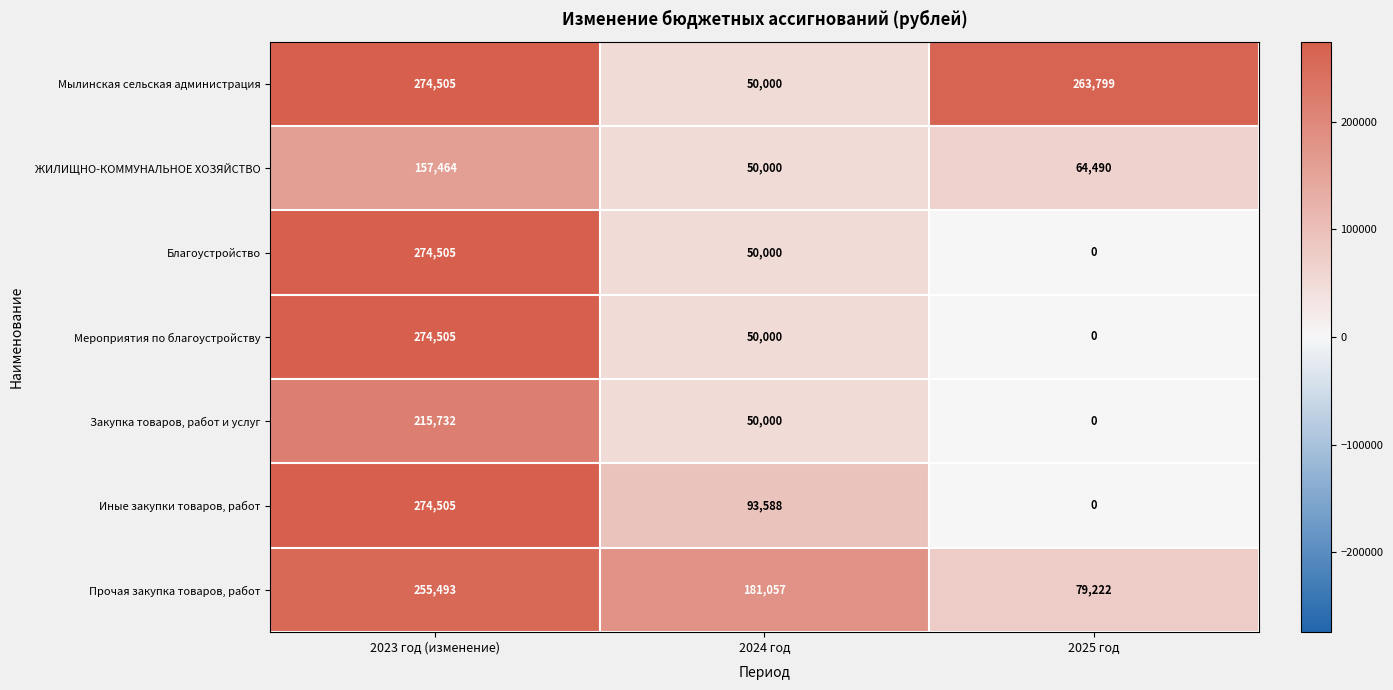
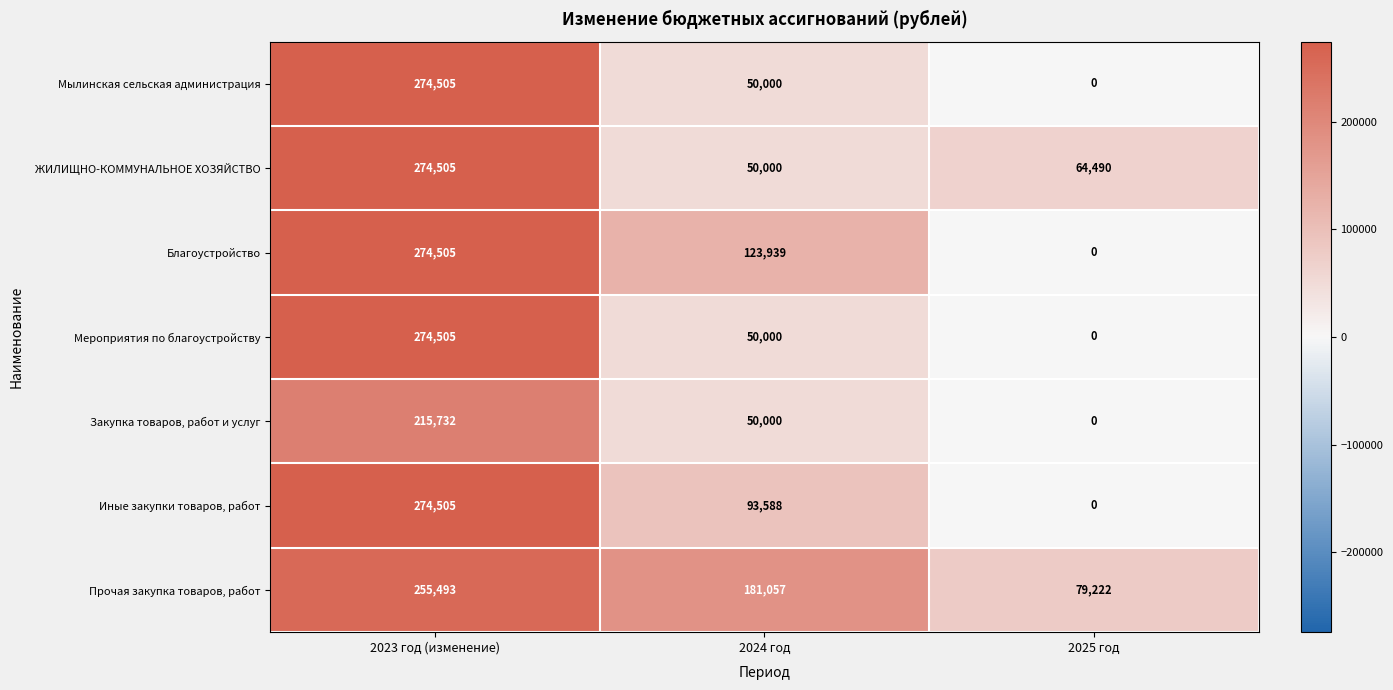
Мылинская сельская администрация, 2025 год: 263,799 -> 0
ЖИЛИЩНО-КОММУНАЛЬНОЕ ХОЗЯЙСТВО, 2023 год (изменение): 157,464 -> 274,505
Благоустройство, 2024 год: 50,000 -> 123,939
